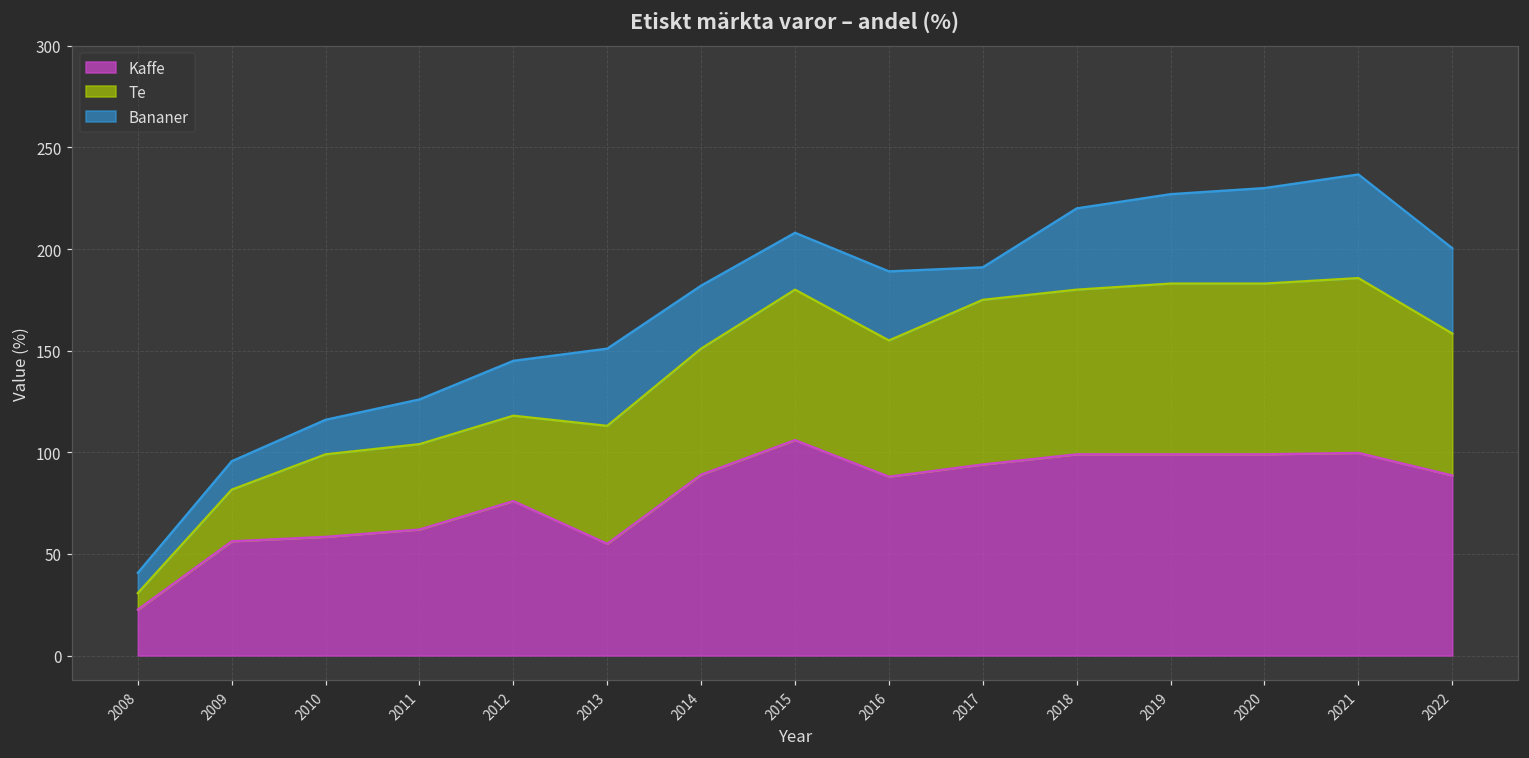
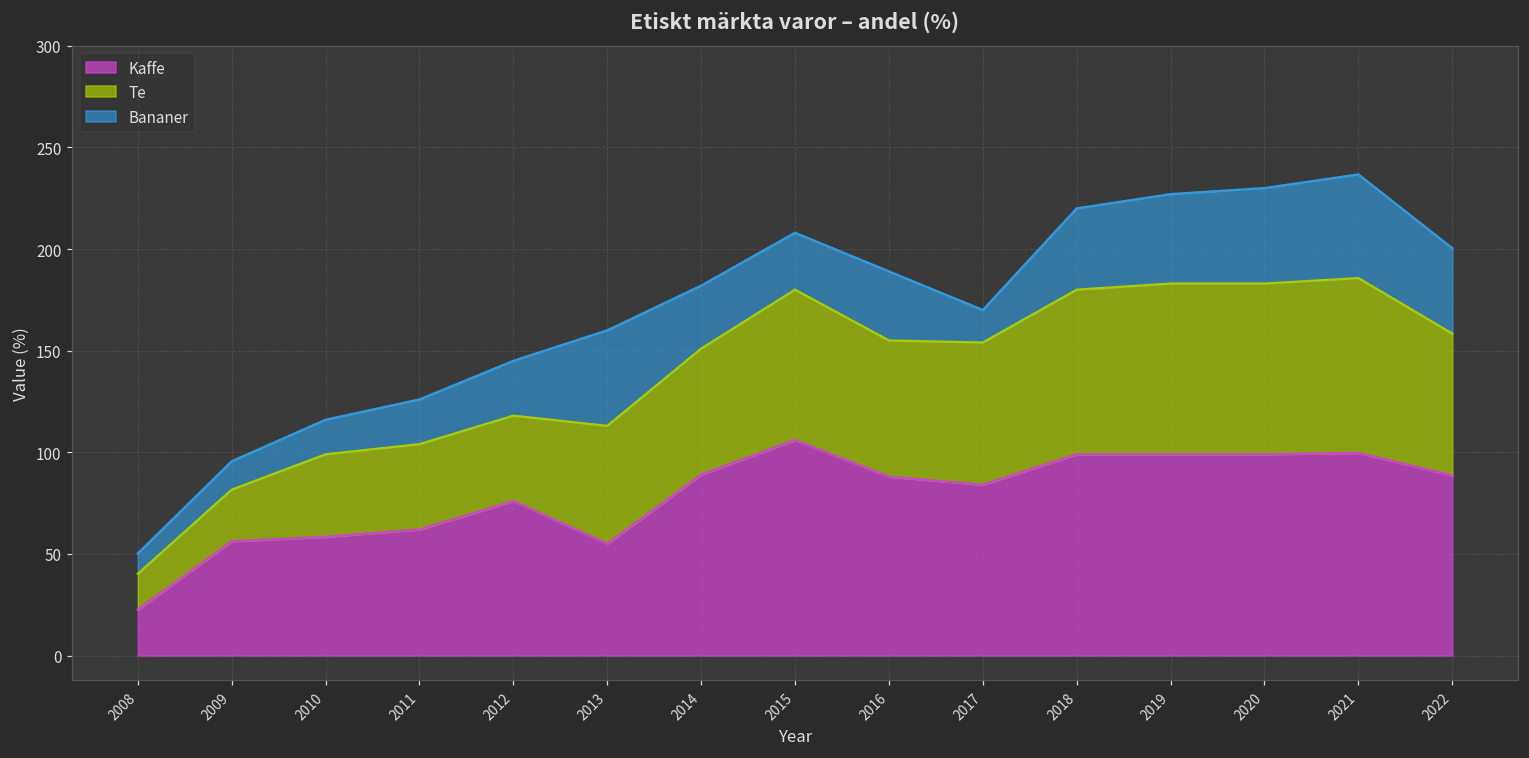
Te, 2008: 8 -> 18
Bananer, 2013: 38 -> 47
Kaffe, 2017: 94 -> 84
Te, 2017: 81 -> 70
